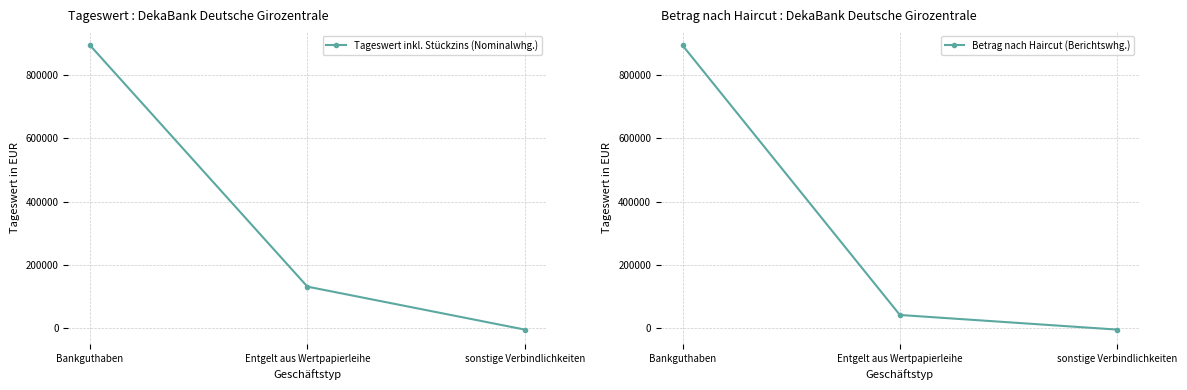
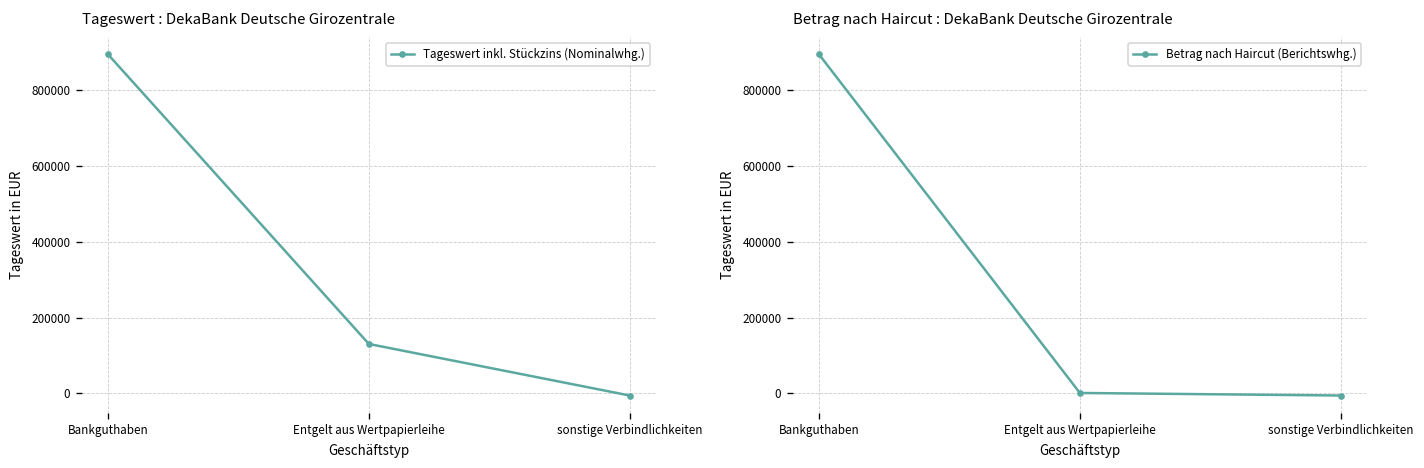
Betrag nach Haircut : DekaBank Deutsche Girozentrale, Entgelt aus Wertpapierleihe: 40000 -> 0
